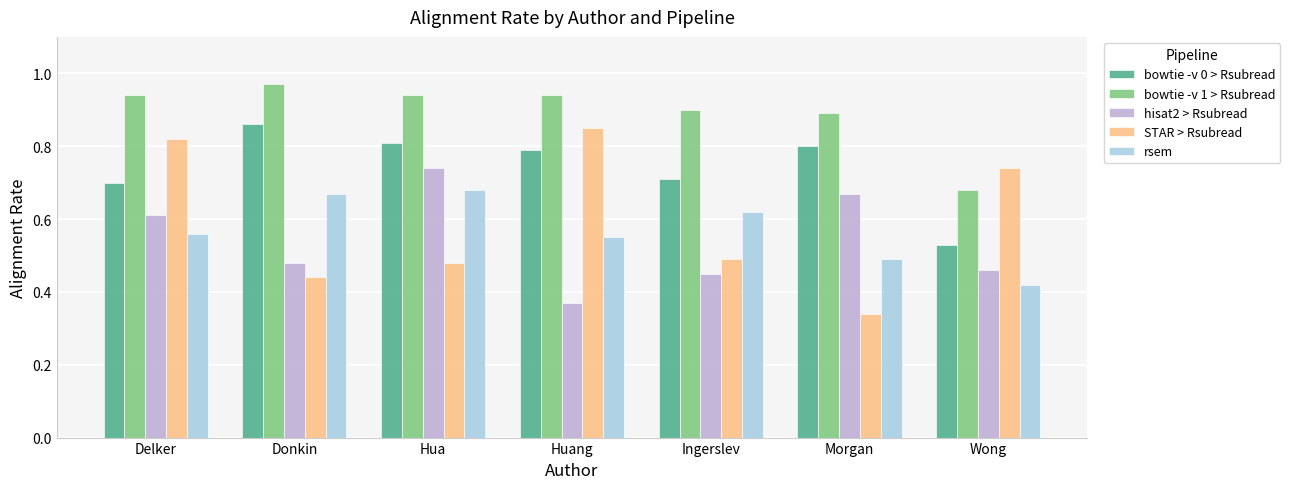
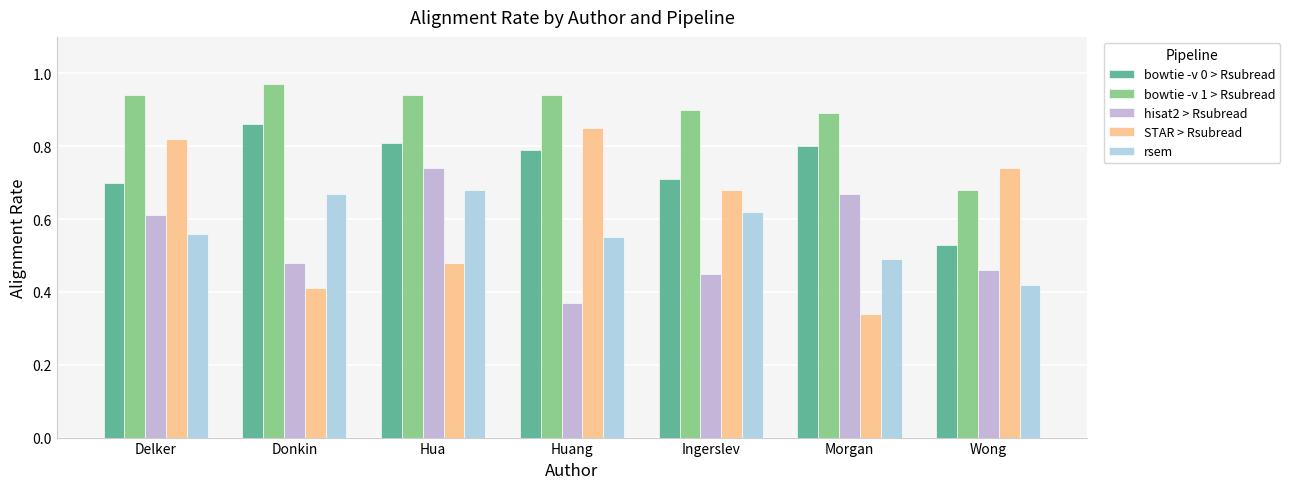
STAR > Rsubread, Donkin: 0.44 -> 0.41
STAR > Rsubread, Ingerslev: 0.49 -> 0.68
